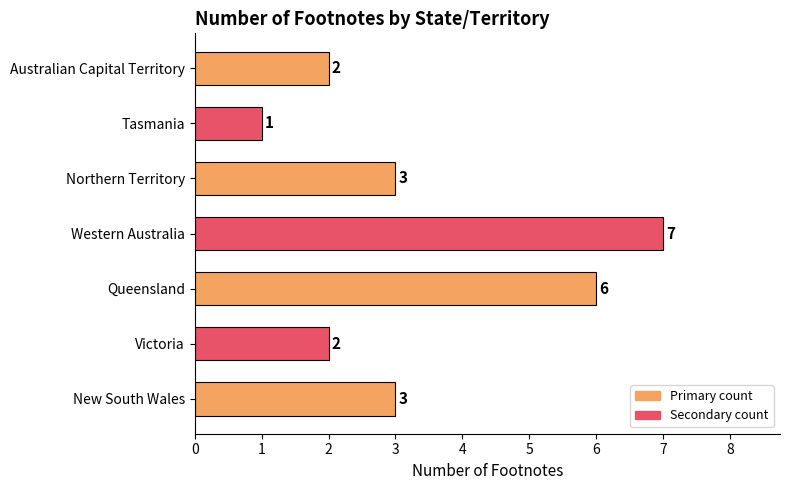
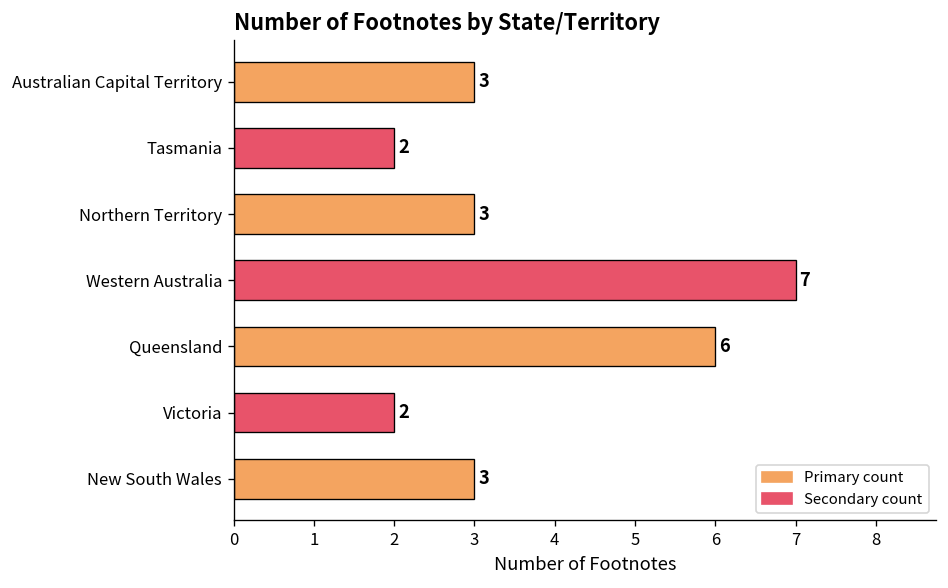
Australian Capital Territory: 2 -> 3
Tasmania: 1 -> 2
